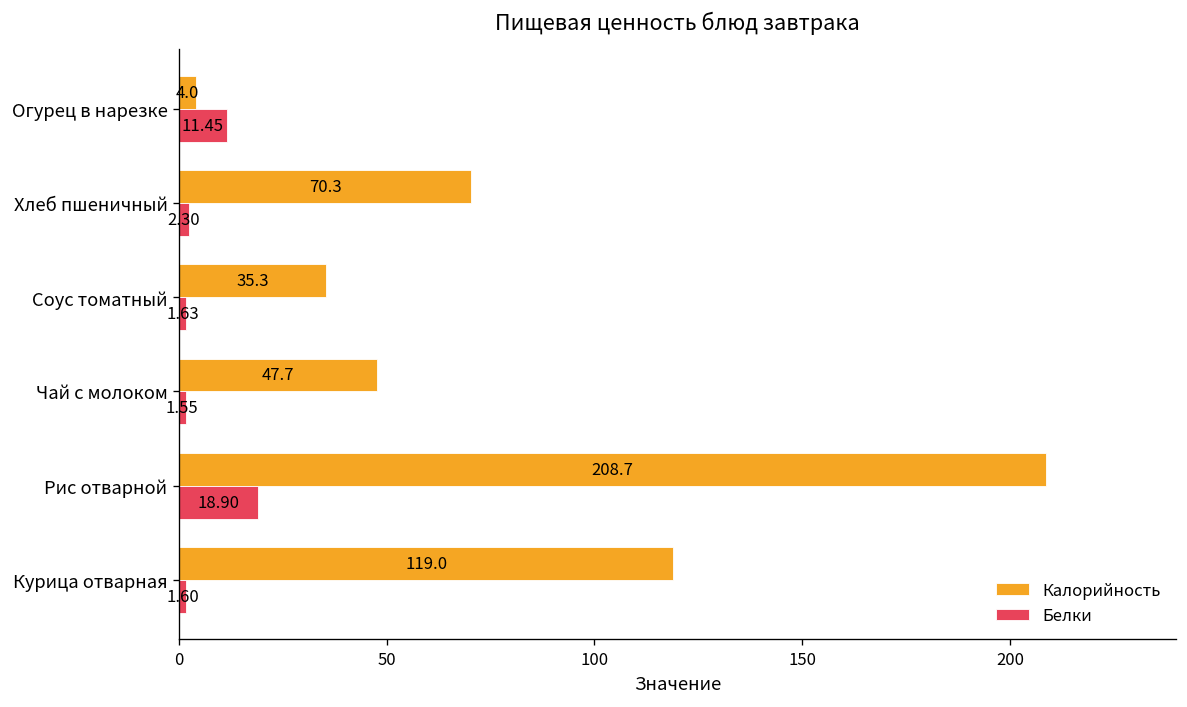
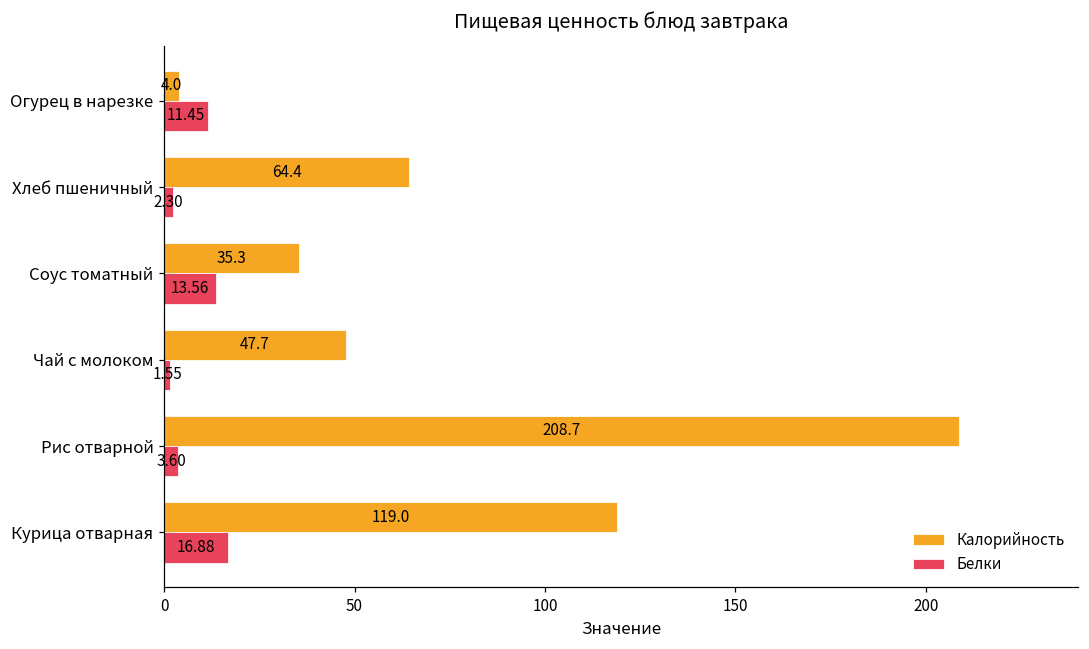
Калорийность, Хлеб пшеничный: 70.3 -> 64.4
Белки, Соус томатный: 1.63 -> 13.56
Белки, Рис отварной: 18.90 -> 3.60
Белки, Курица отварная: 1.60 -> 16.88
